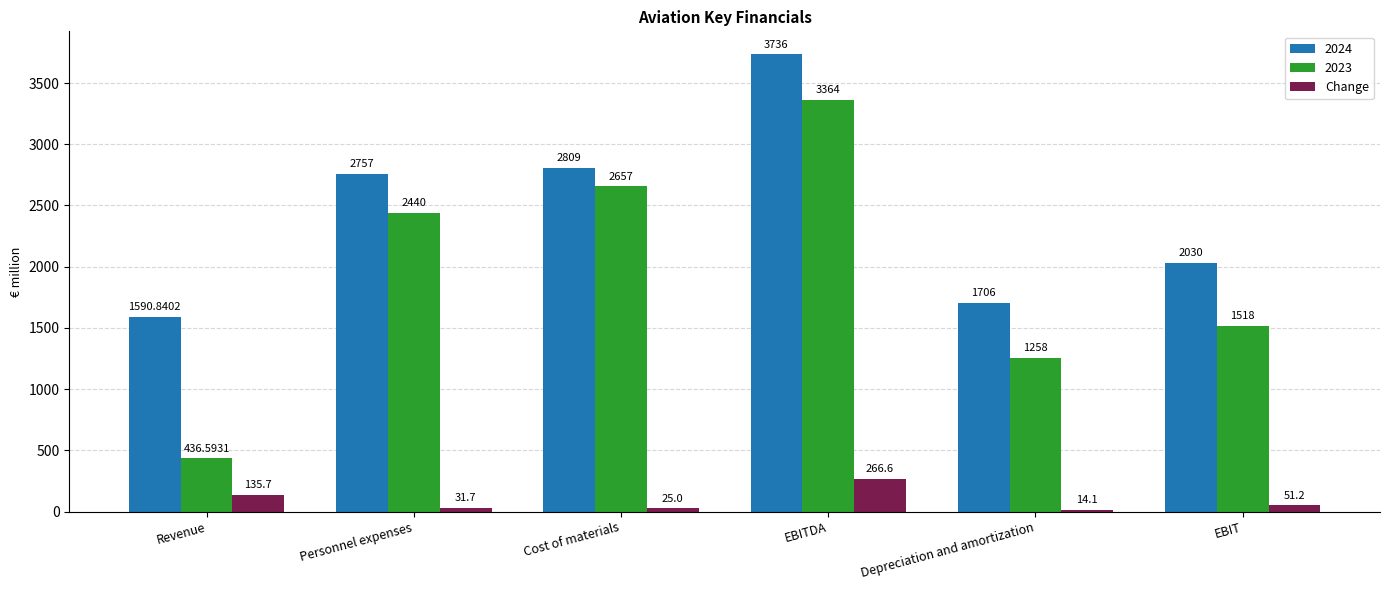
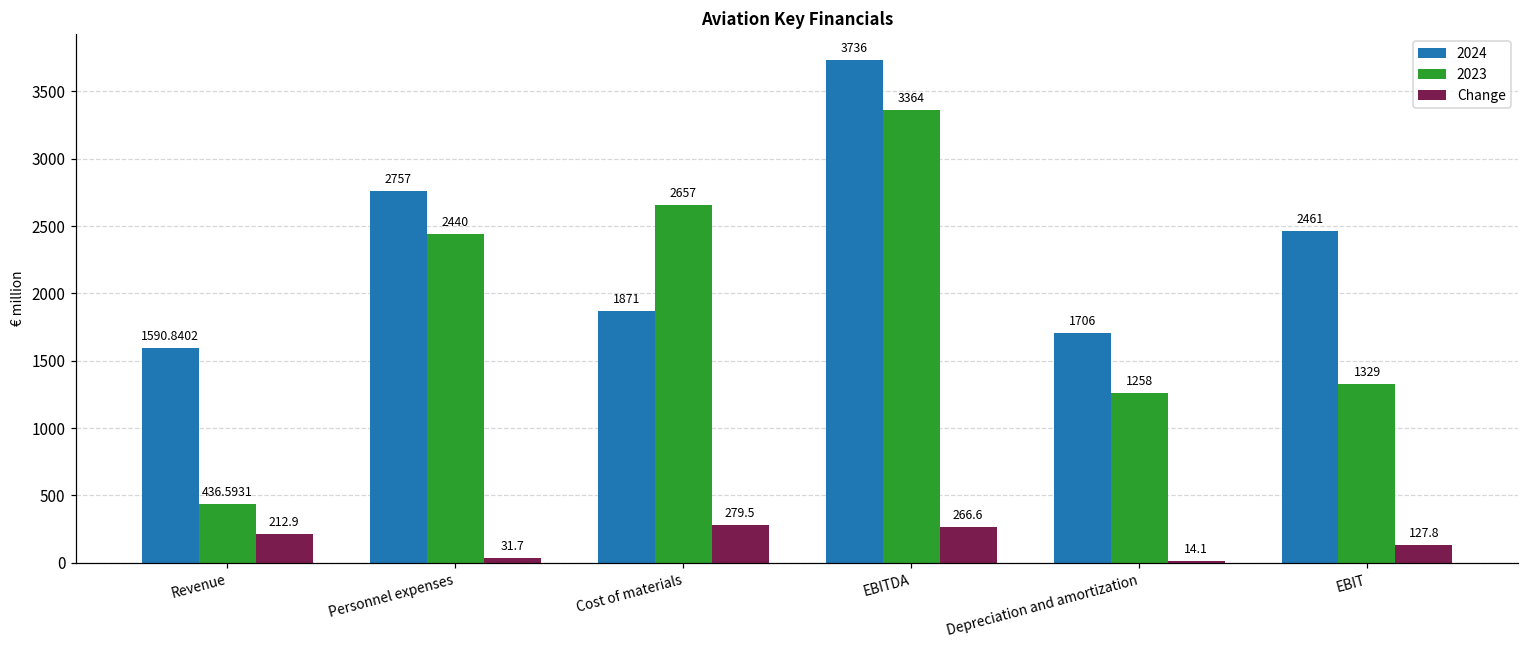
Change, Revenue: 135.7 -> 212.9
2024, Cost of materials: 2809 -> 1871
Change, Cost of materials: 25.0 -> 279.5
2024, EBIT: 2030 -> 2461
2023, EBIT: 1518 -> 1329
Change, EBIT: 51.2 -> 127.8
